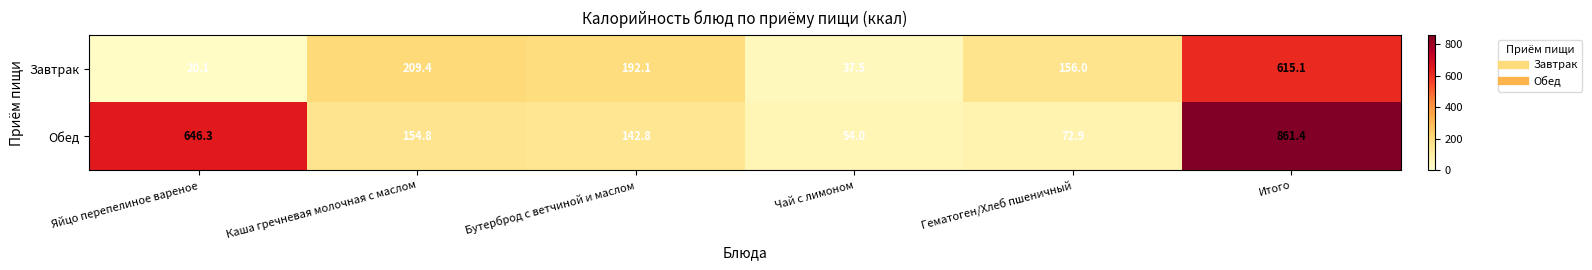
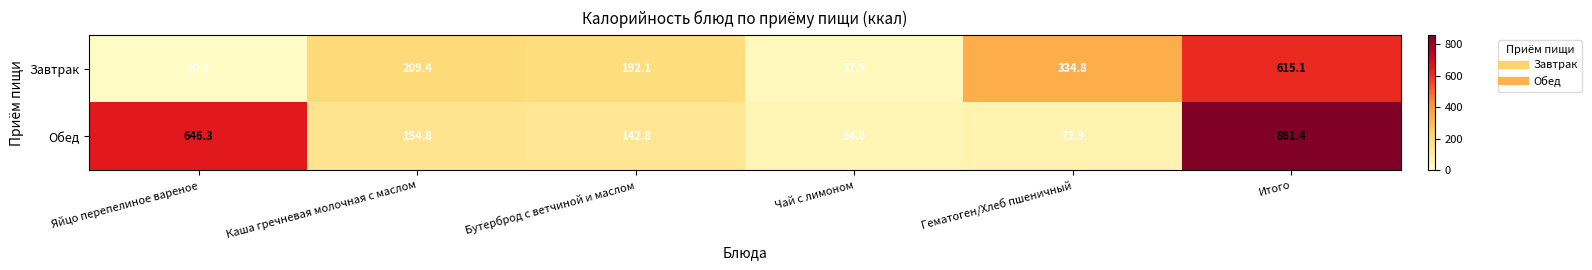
Завтрак, Гематоген/Хлеб пшеничный: 156.0 -> 334.8
